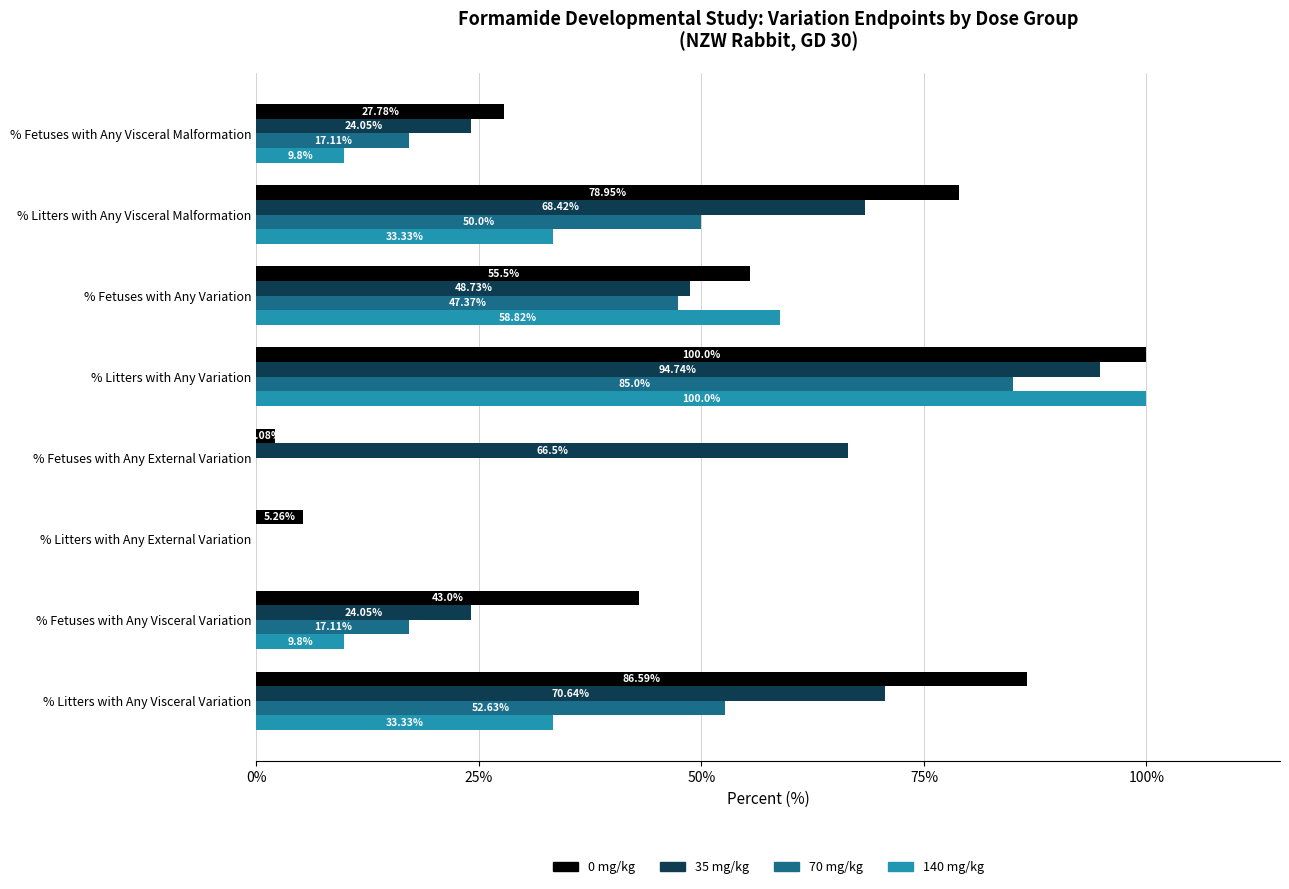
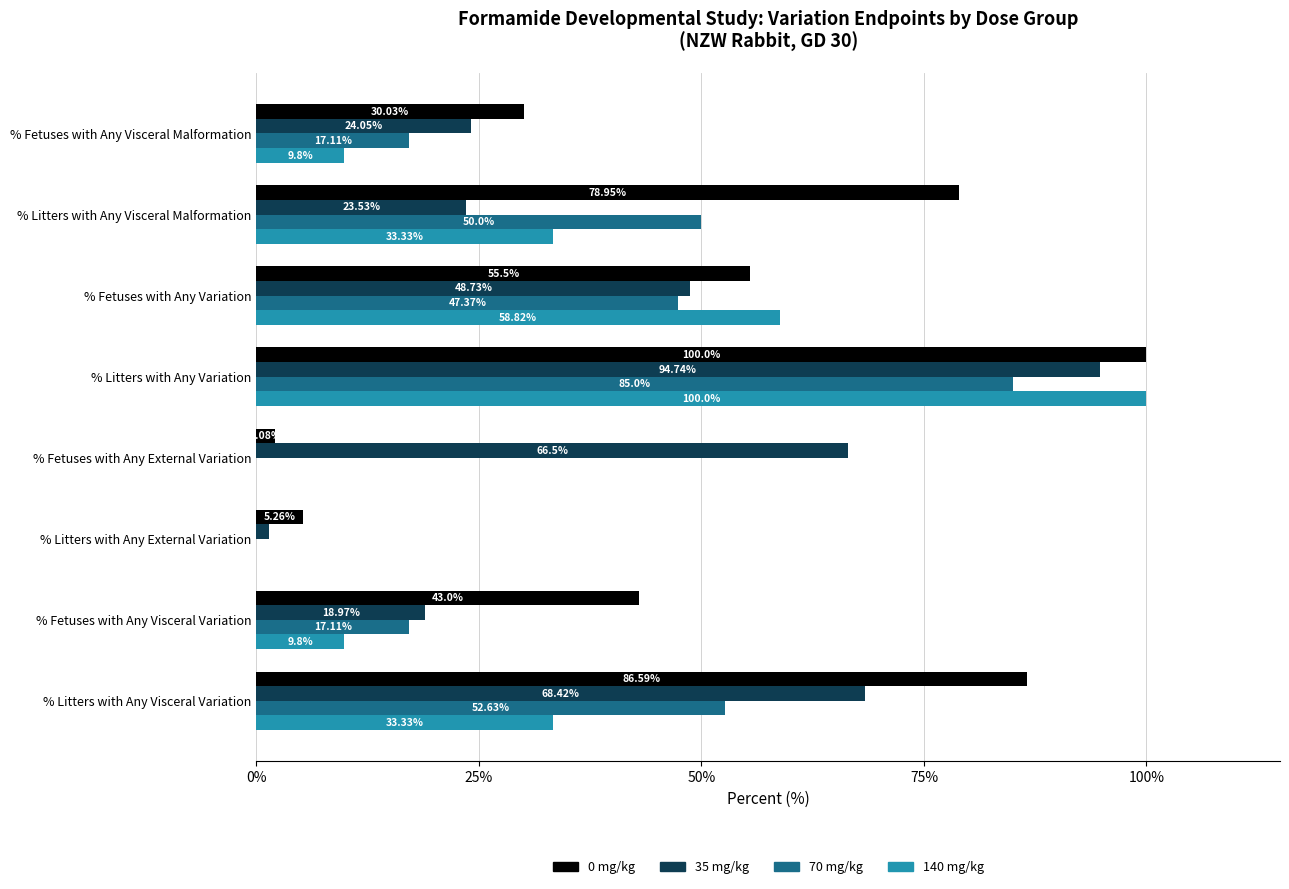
0 mg/kg, % Fetuses with Any Visceral Malformation: 27.78% -> 30.03%
35 mg/kg, % Litters with Any Visceral Malformation: 68.42% -> 23.53%
35 mg/kg, % Litters with Any External Variation: 0% -> 1%
35 mg/kg, % Fetuses with Any Visceral Variation: 24.05% -> 18.97%
35 mg/kg, % Litters with Any Visceral Variation: 70.64% -> 68.42%
